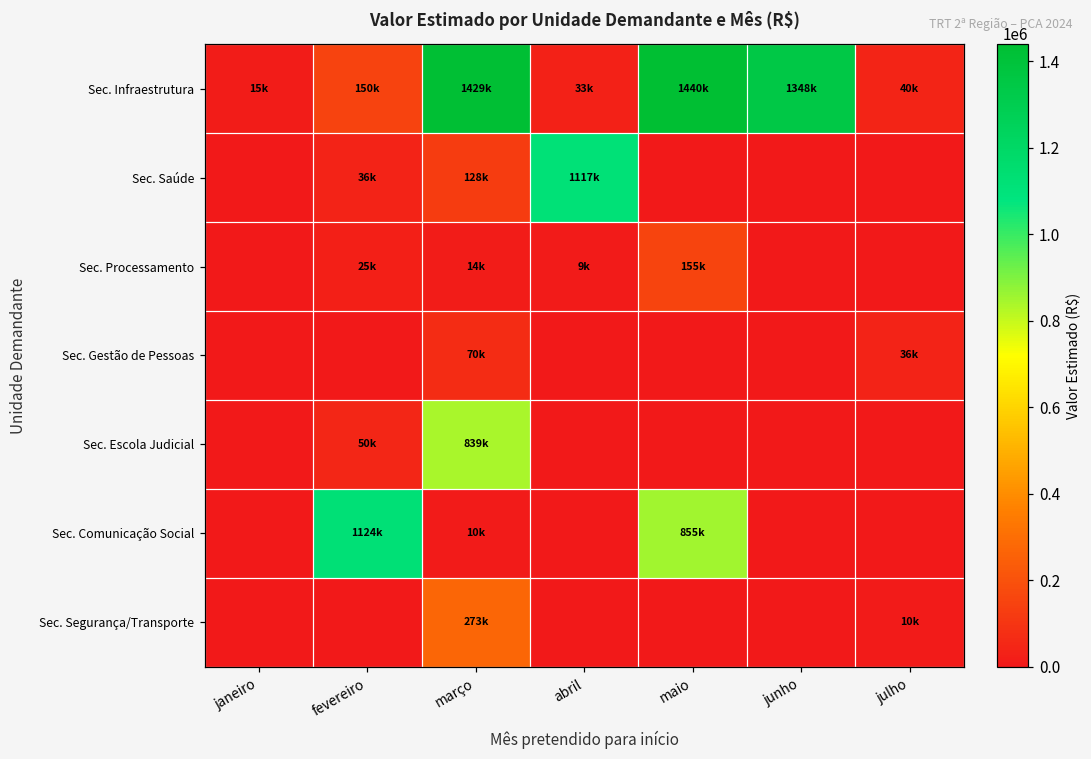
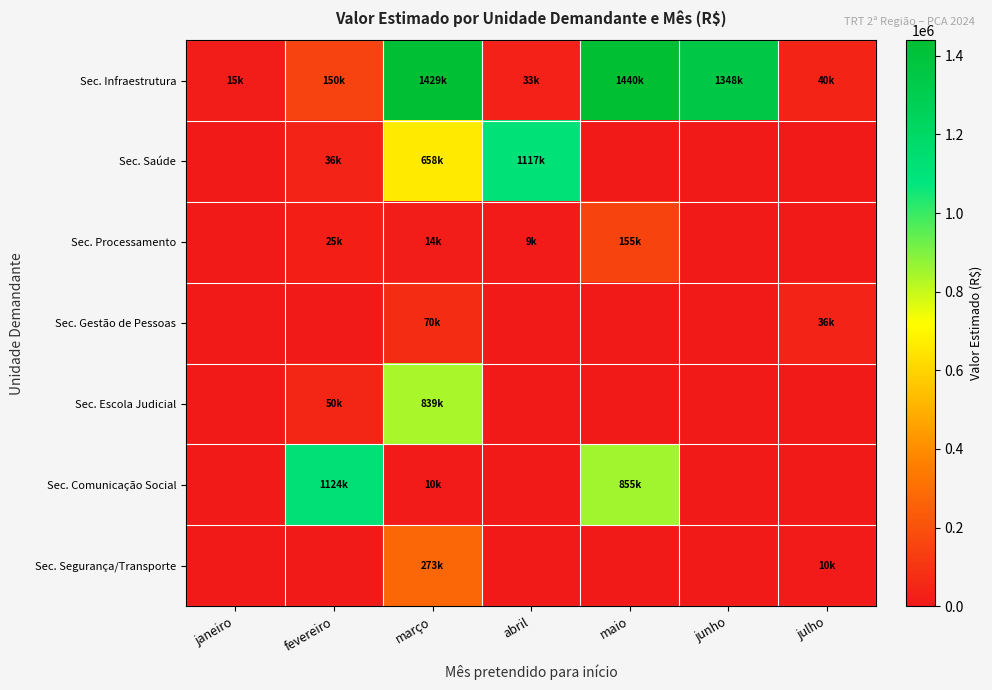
Sec. Saúde, março: 128k -> 658k
